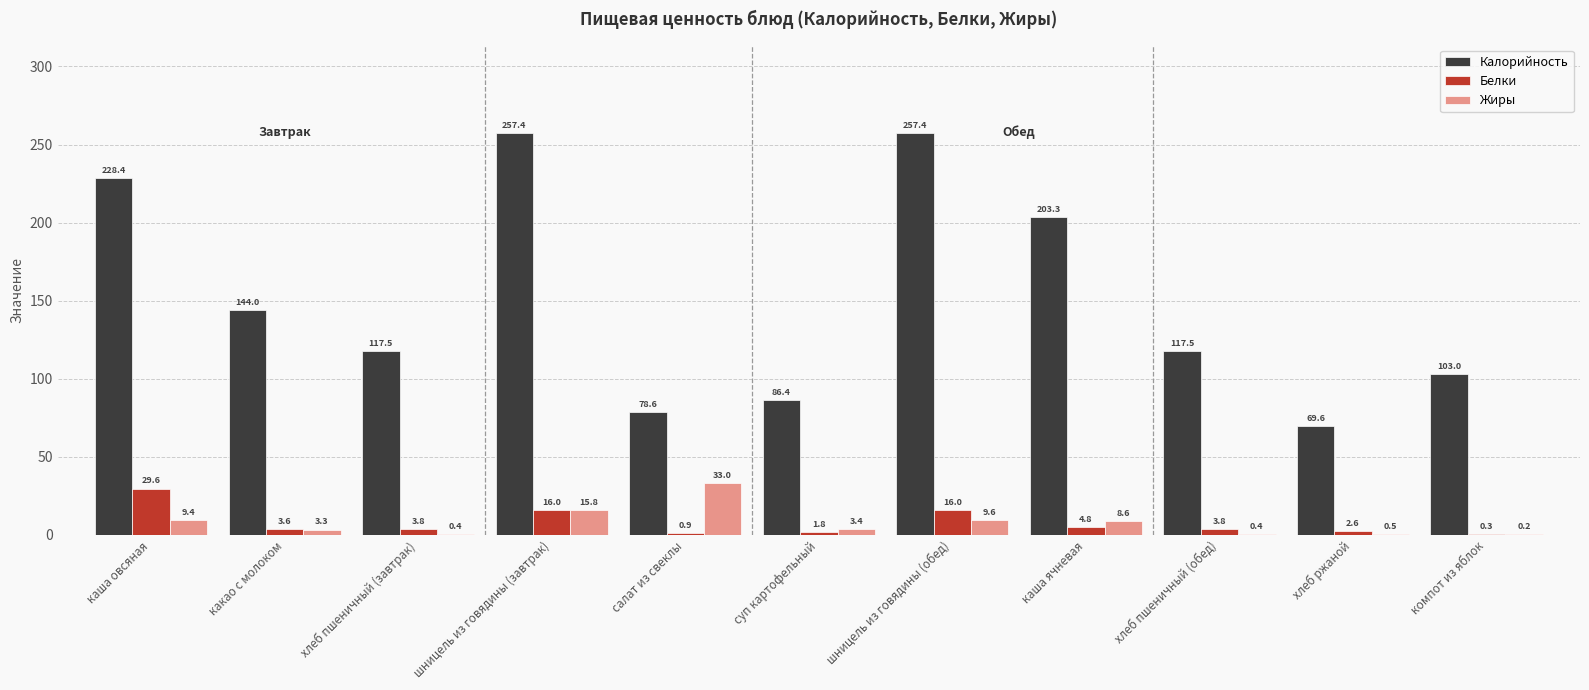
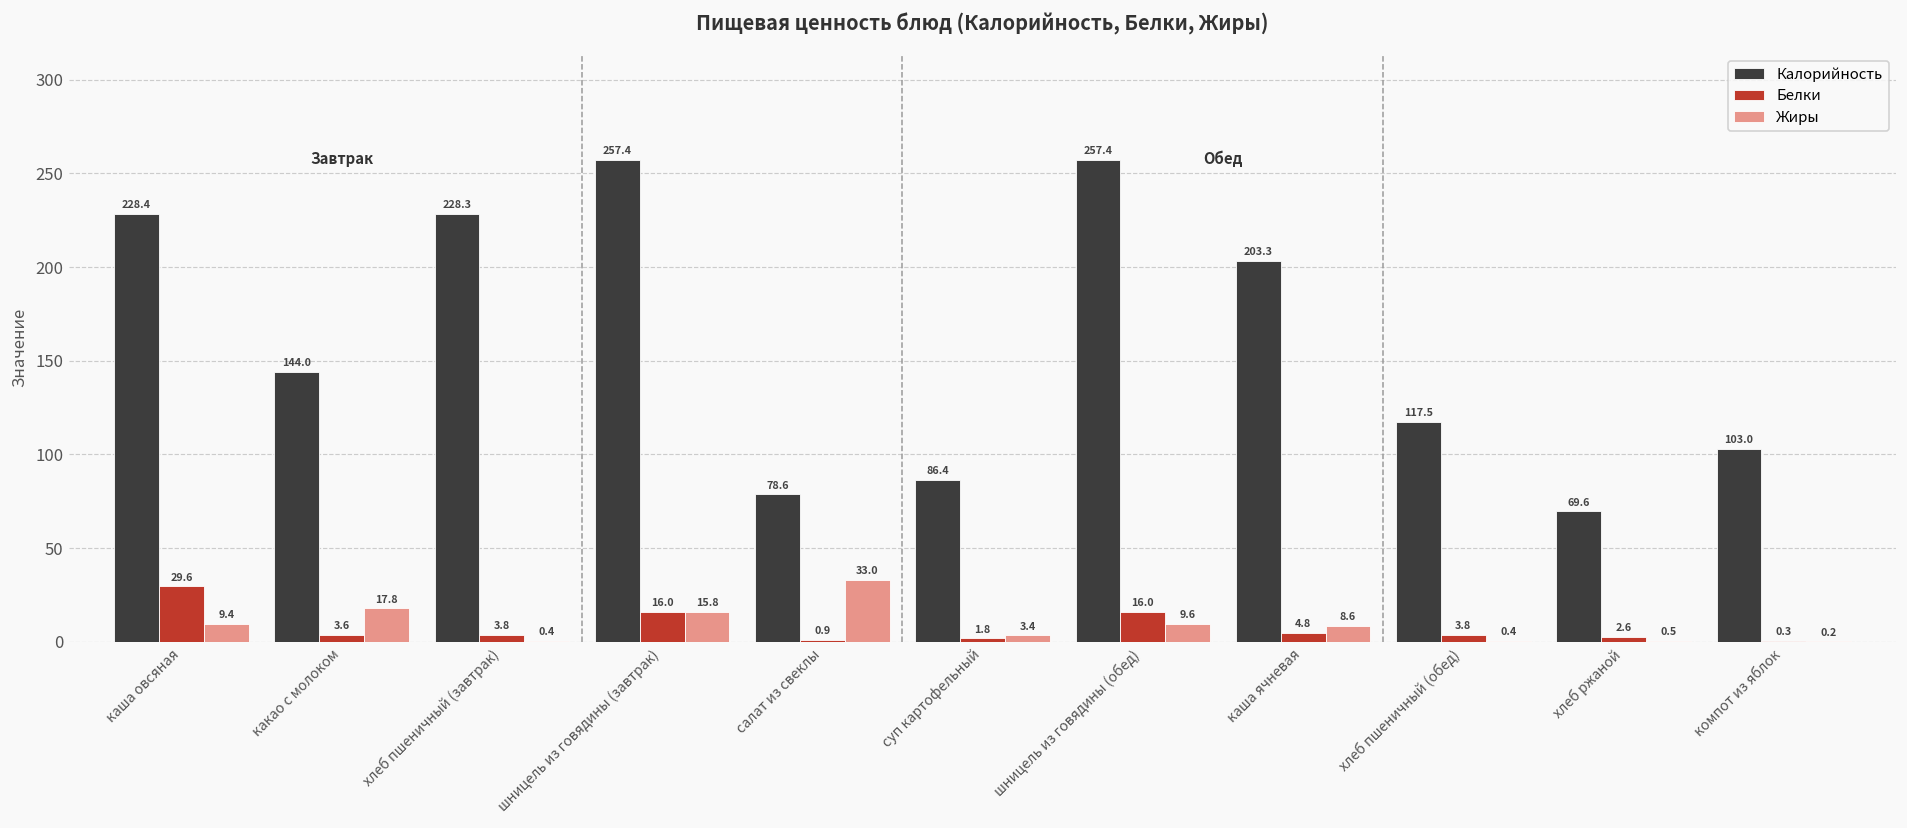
Жиры, какао с молоком: 3.3 -> 17.8
Калорийность, хлеб пшеничный (завтрак): 117.5 -> 228.3
